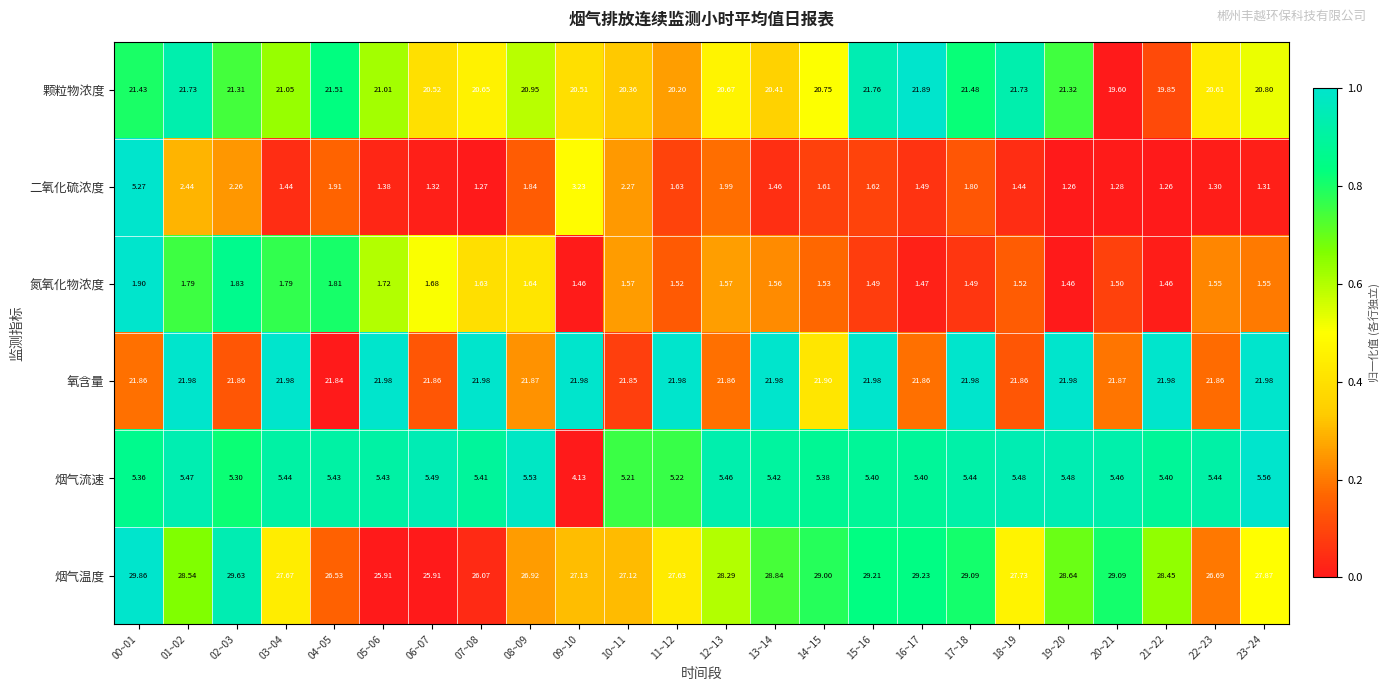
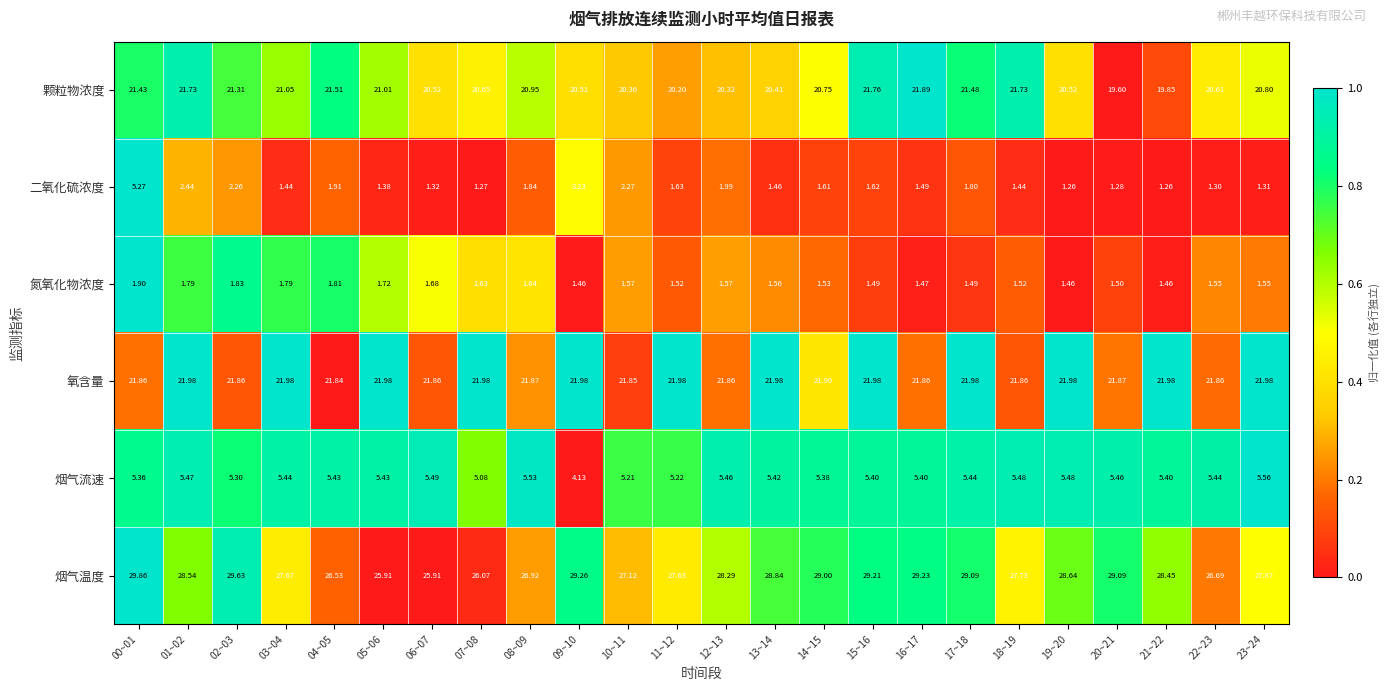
颗粒物浓度, 12~13: 20.67 -> 20.32
颗粒物浓度, 19~20: 21.32 -> 20.52
烟气流速, 07~08: 5.41 -> 5.08
烟气温度, 09~10: 27.13 -> 29.26
